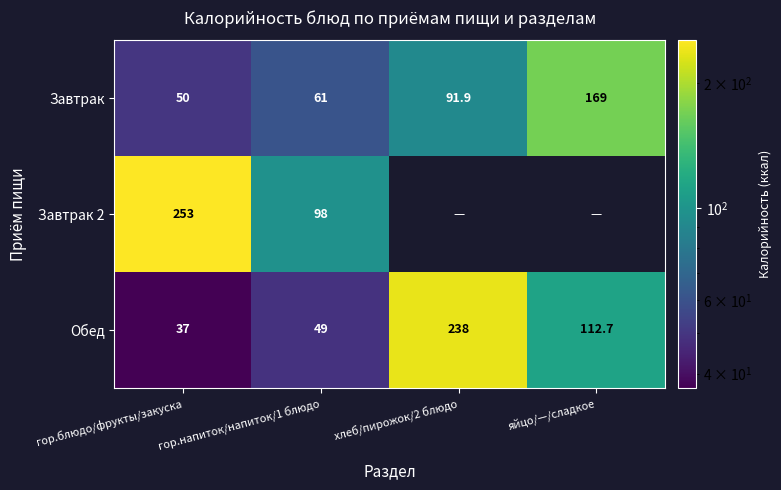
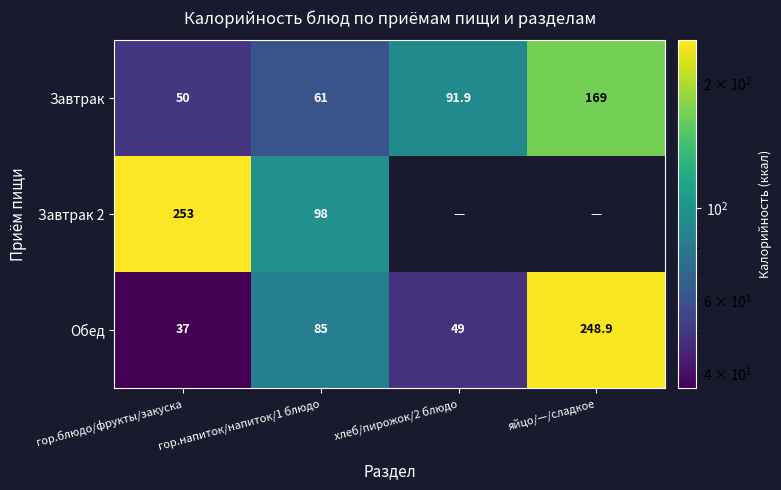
Обед, гор.напиток/напиток/1 блюдо: 49 -> 85
Обед, хлеб/пирожок/2 блюдо: 238 -> 49
Обед, яйцо/—/сладкое: 112.7 -> 248.9
